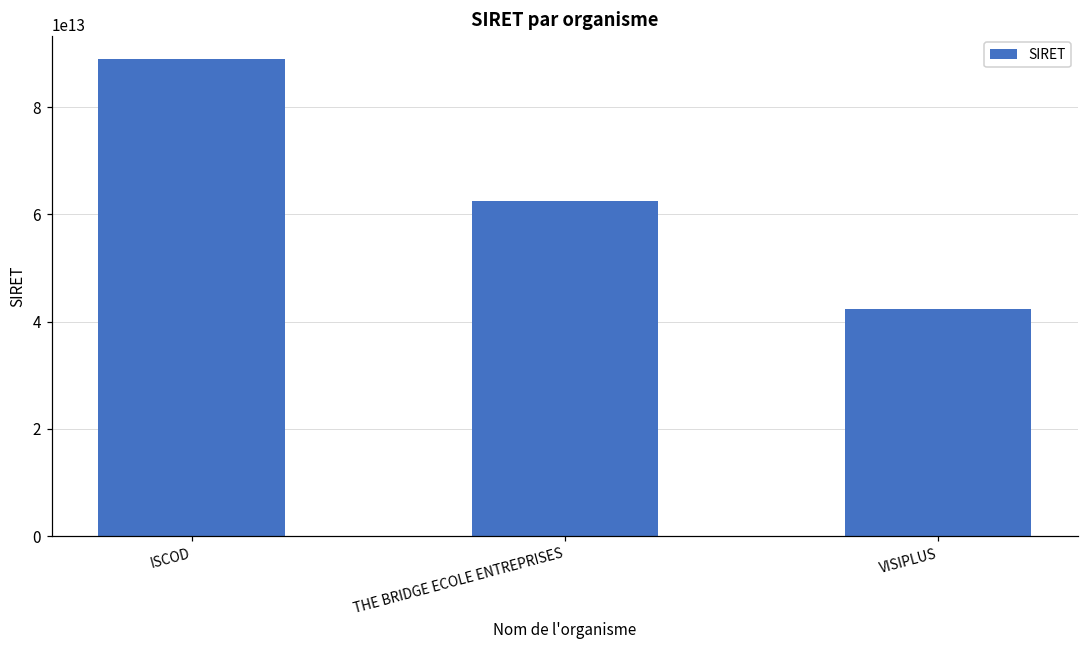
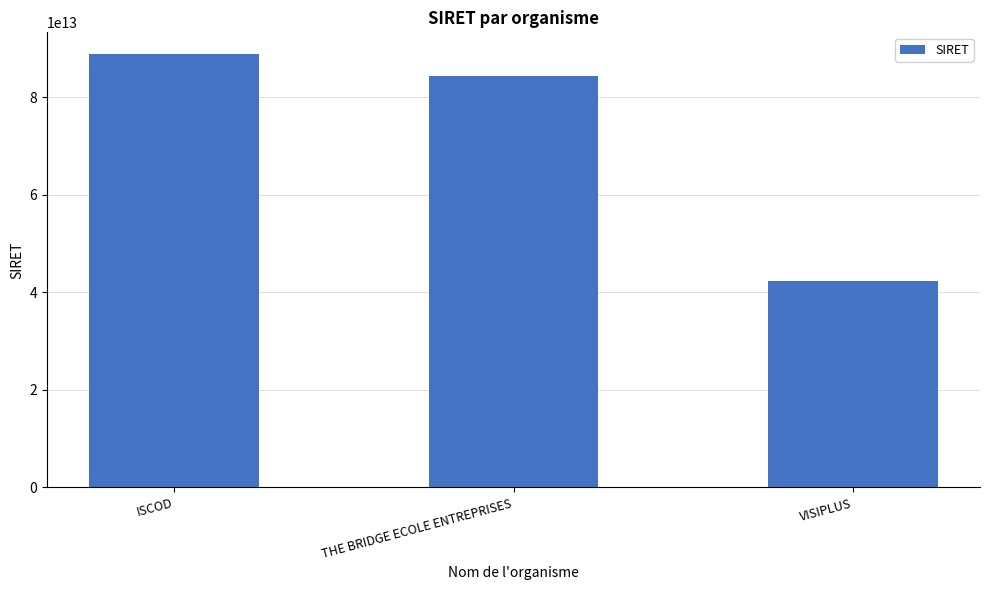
THE BRIDGE ECOLE ENTREPRISES: 63000000000000 -> 84000000000000
